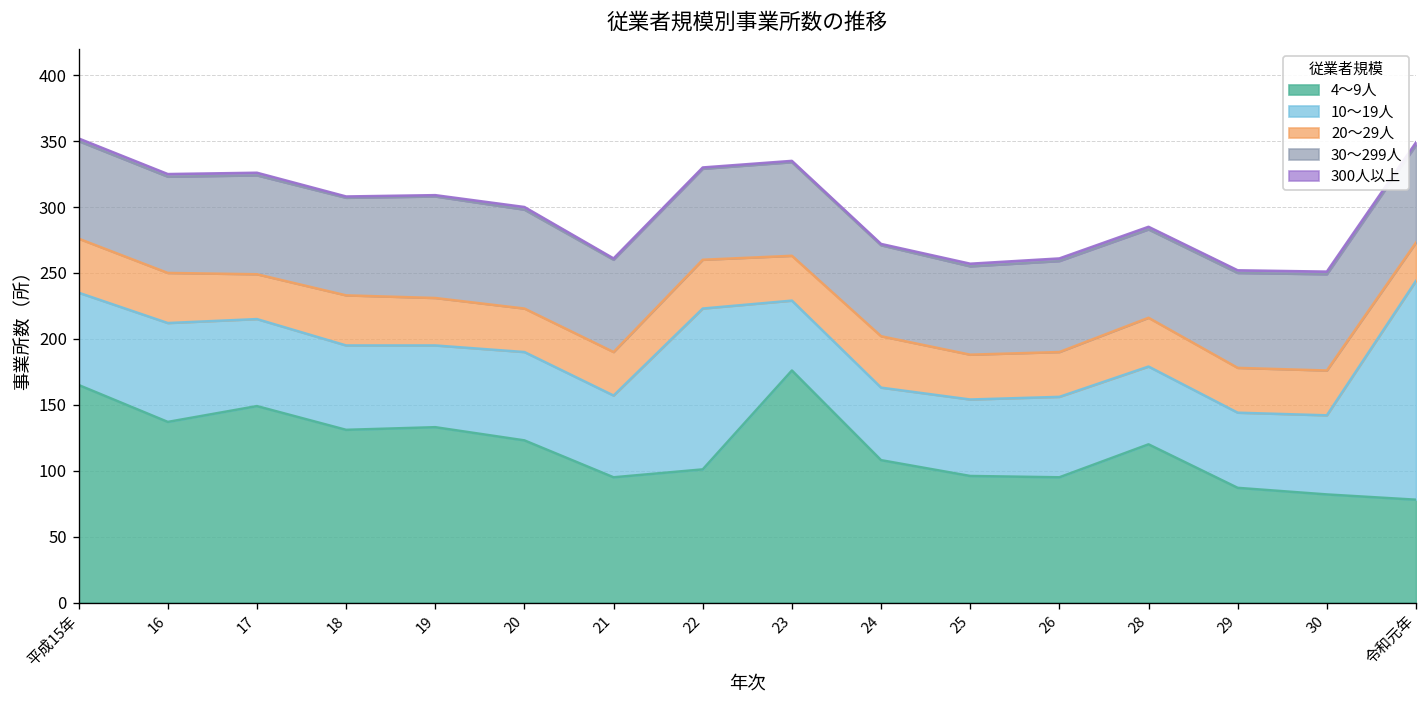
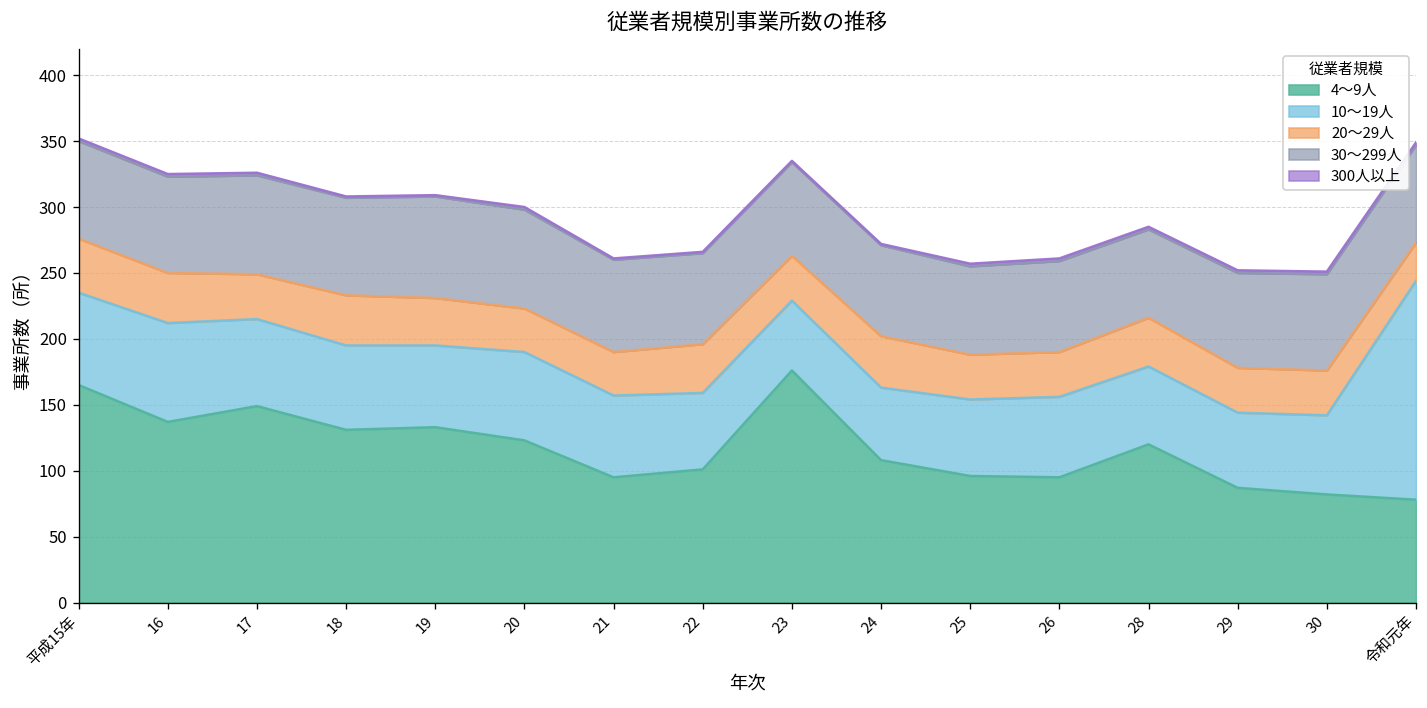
10～19人, 22: 122 -> 58
